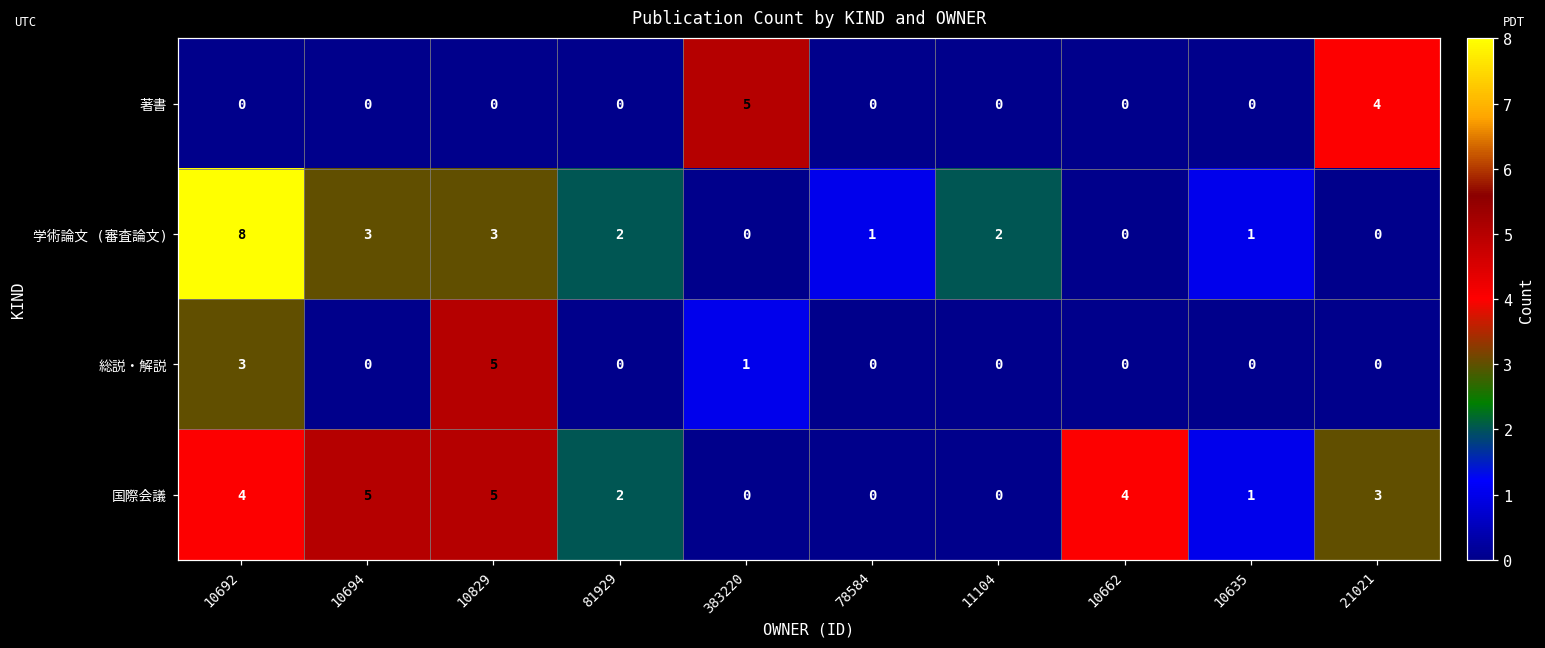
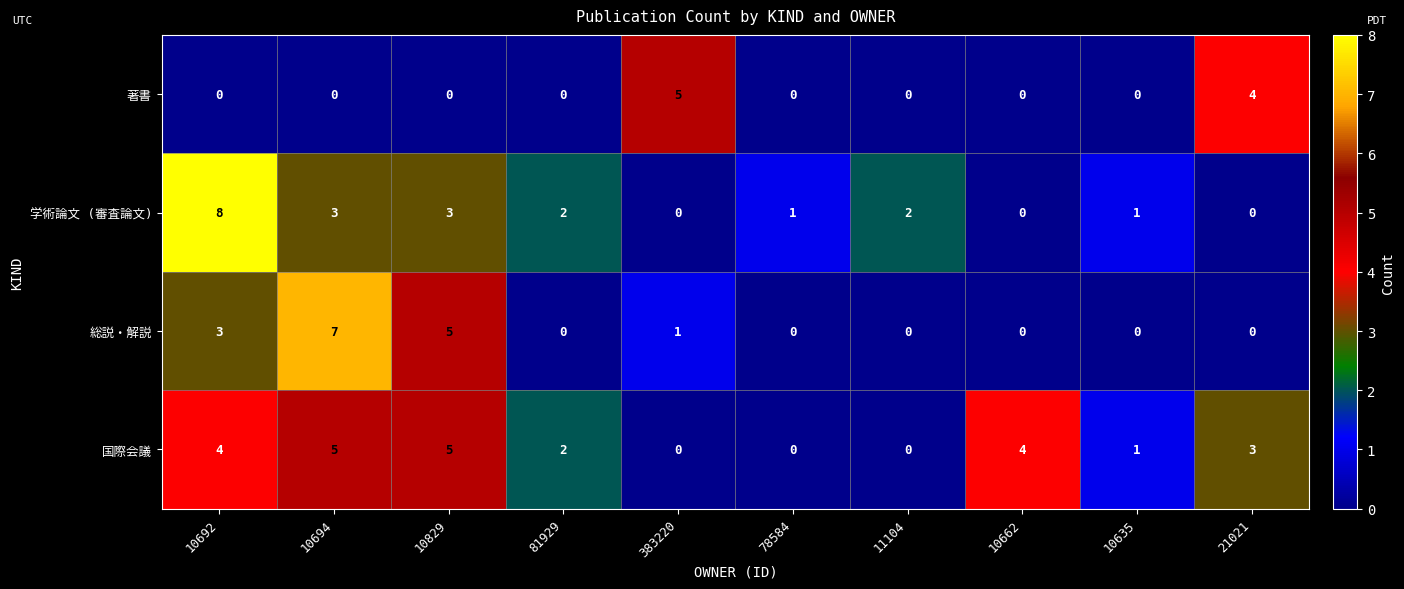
総説・解説, 10694: 0 -> 7
